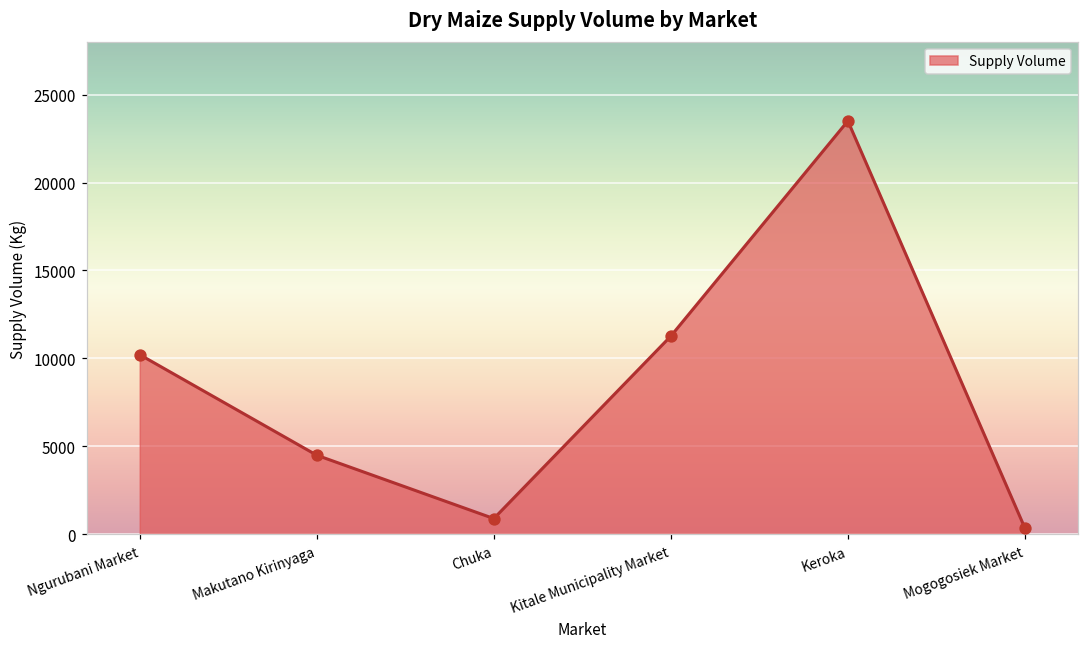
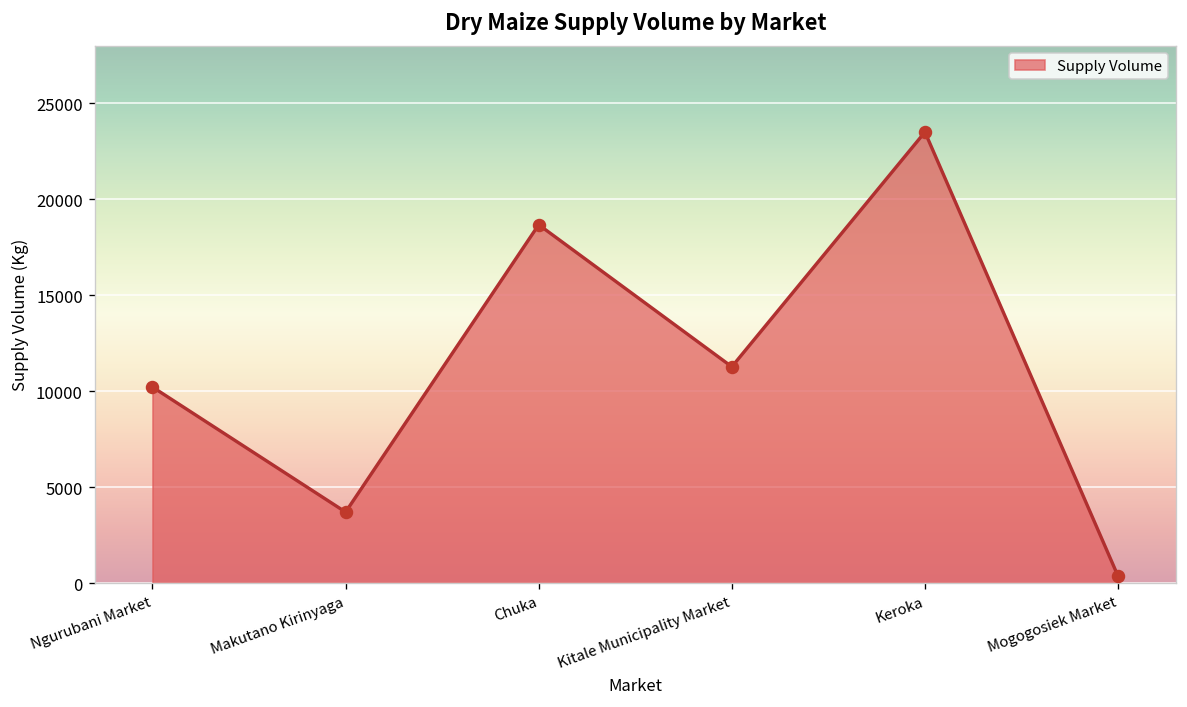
Makutano Kirinyaga: 4500 -> 3700
Chuka: 900 -> 18700
